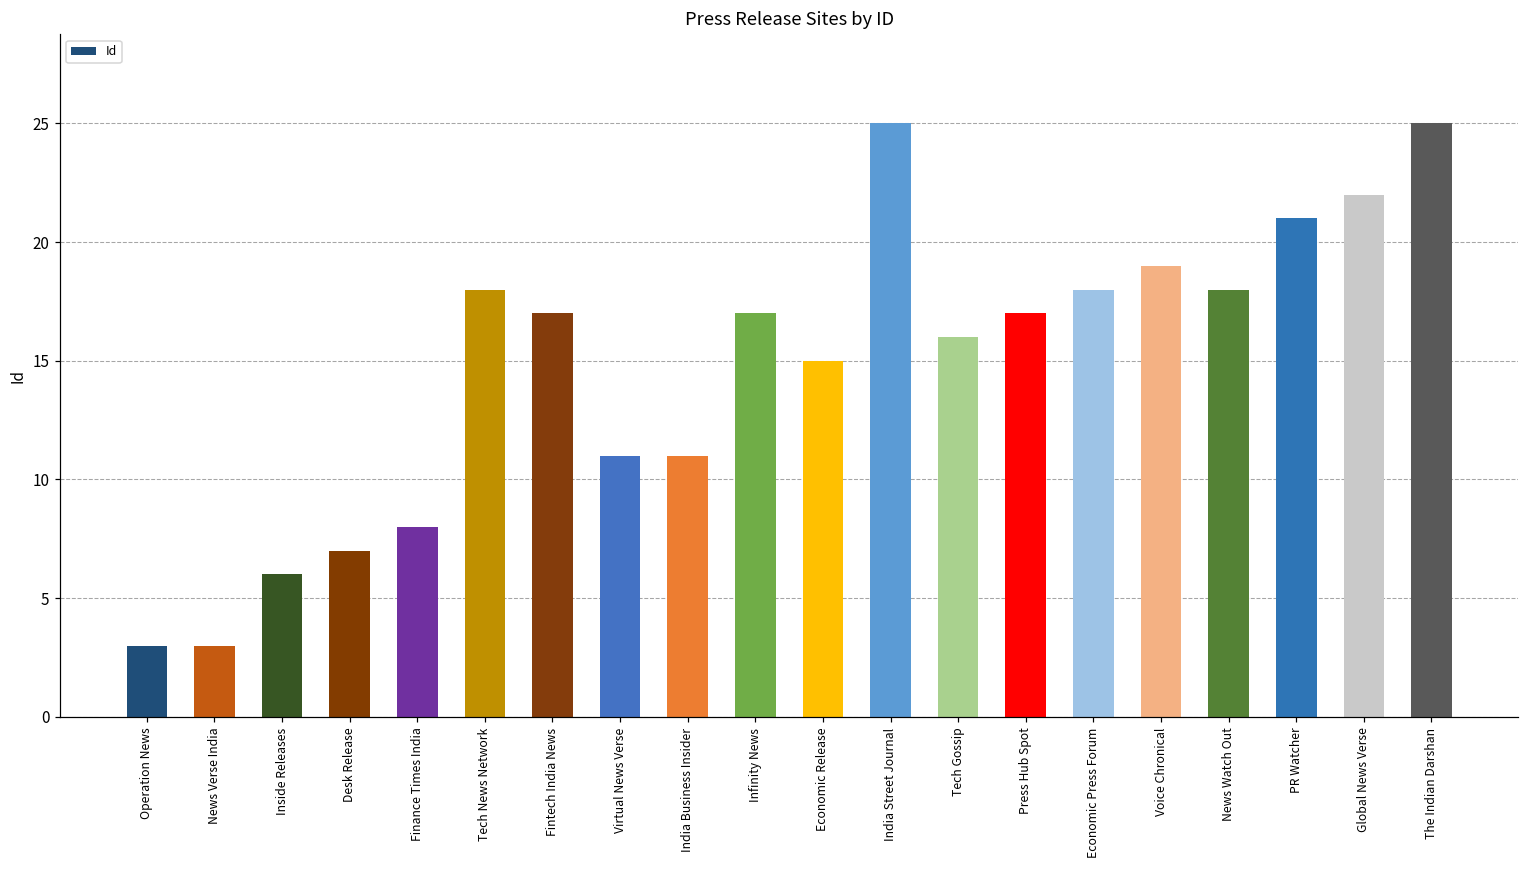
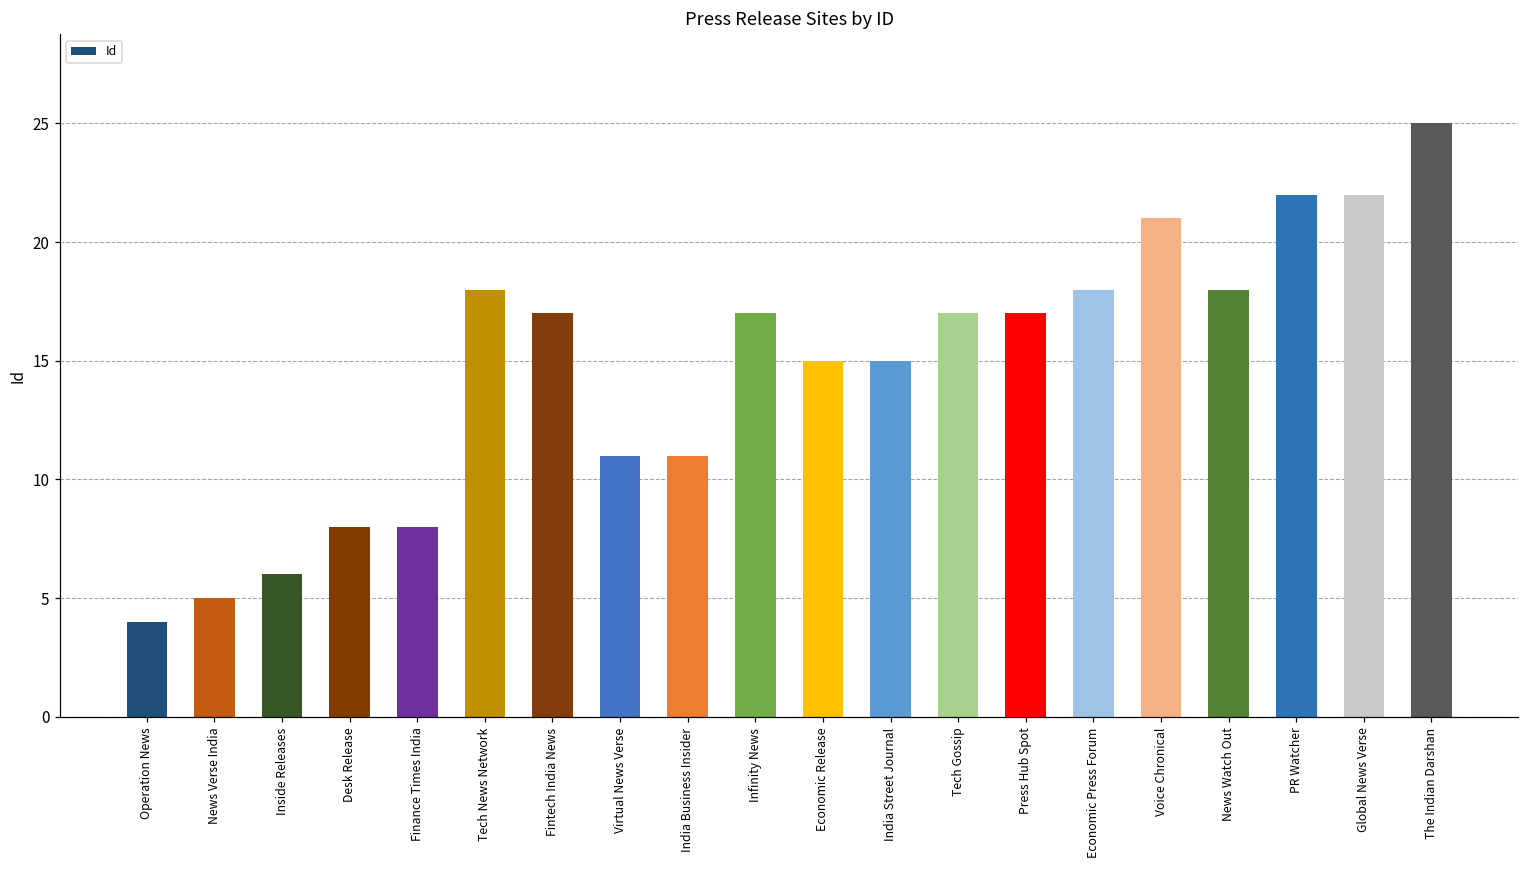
Operation News: 3 -> 4
News Verse India: 3 -> 5
Desk Release: 7 -> 8
India Street Journal: 25 -> 15
Tech Gossip: 16 -> 17
Voice Chronical: 19 -> 21
PR Watcher: 21 -> 22
